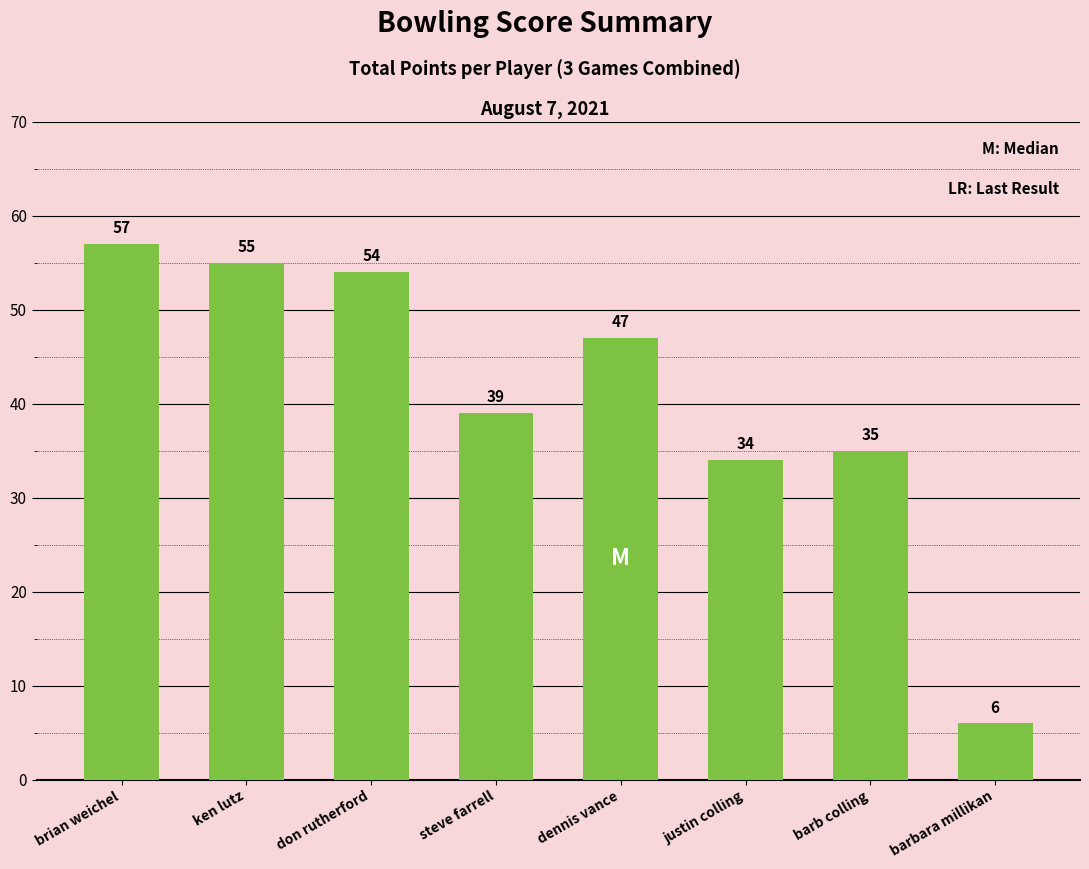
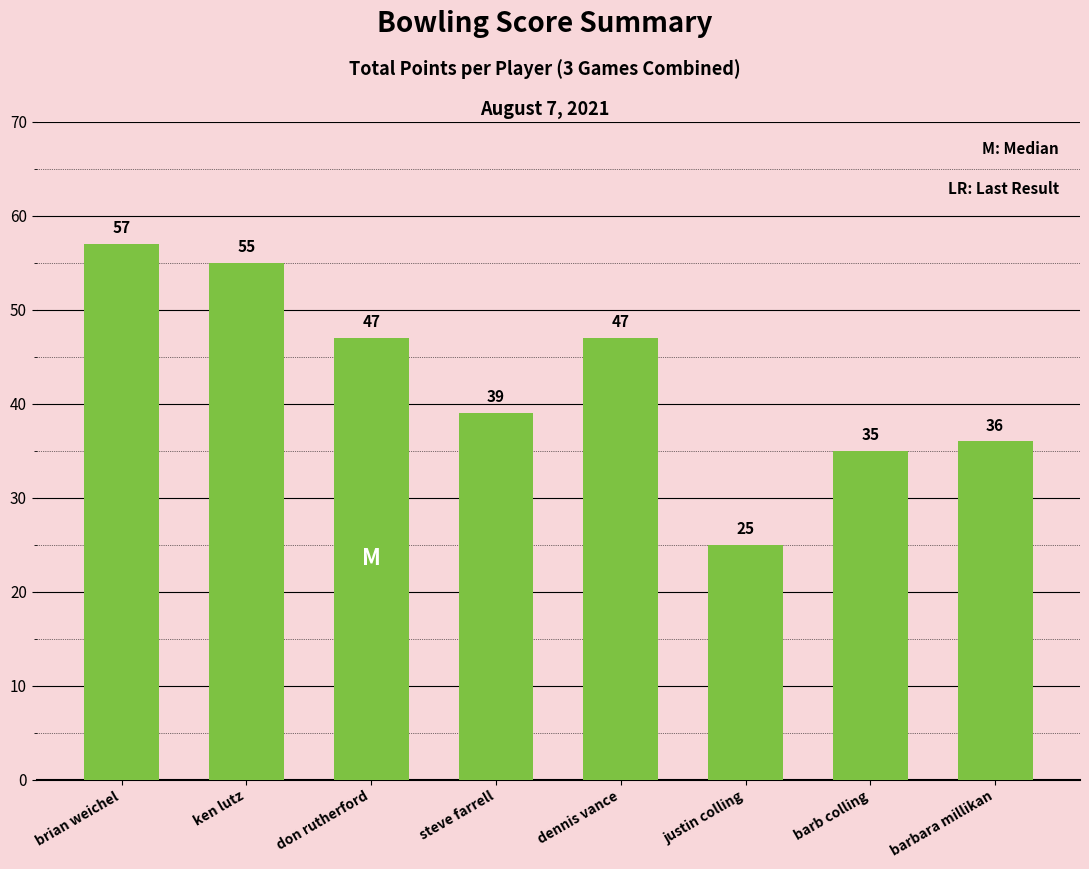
don rutherford: 54 -> 47
justin colling: 34 -> 25
barbara millikan: 6 -> 36
